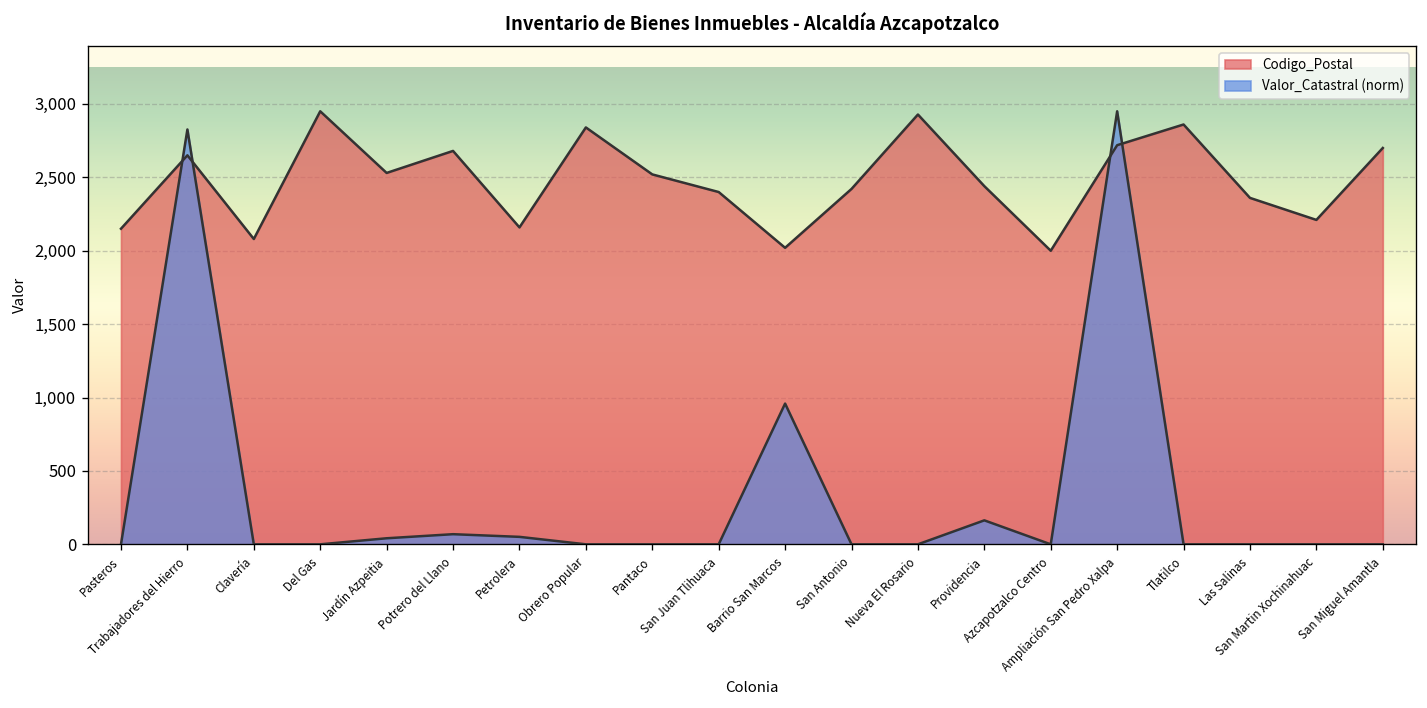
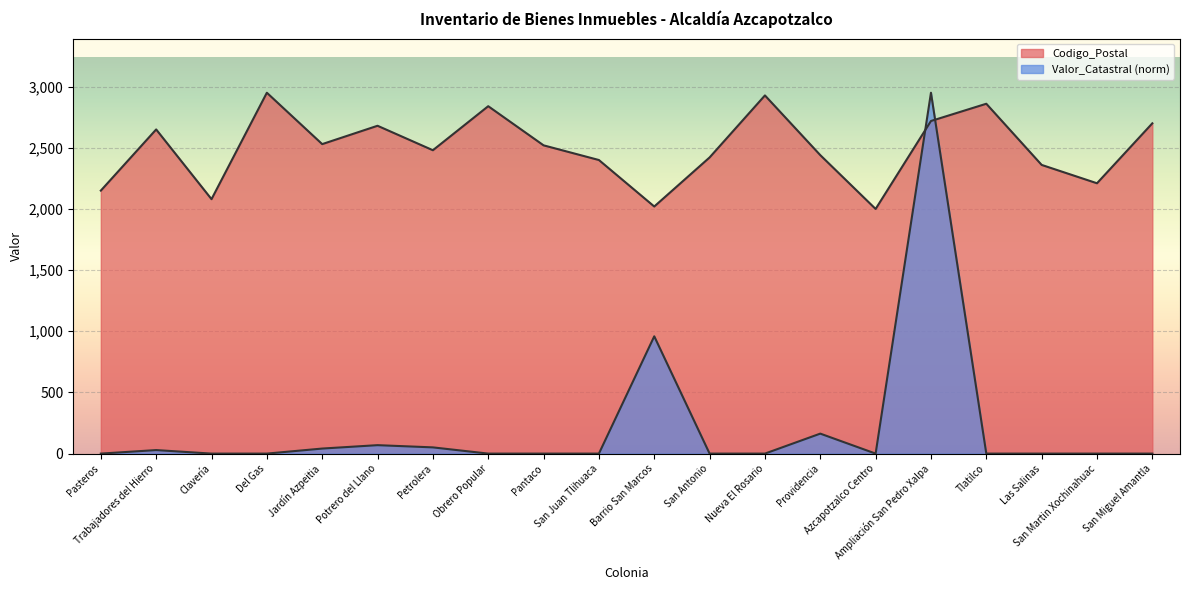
Valor_Catastral (norm), Trabajadores del Hierro: 2,830 -> 30
Codigo_Postal, Petrolera: 2,160 -> 2,480
